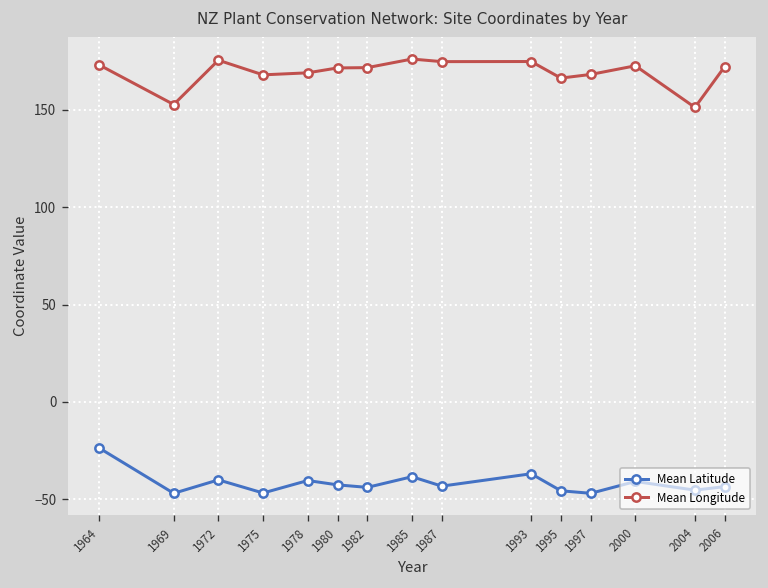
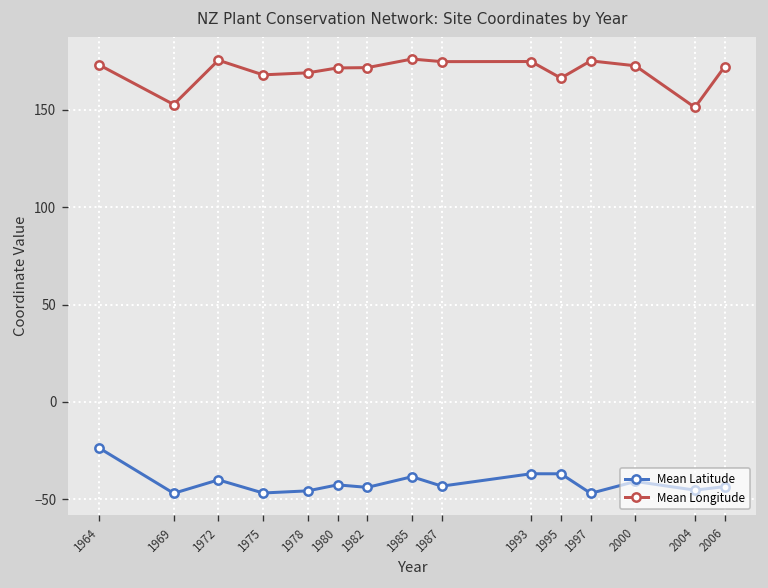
Mean Latitude, 1978: -40 -> -46
Mean Latitude, 1995: -46 -> -37
Mean Longitude, 1997: 168 -> 175
